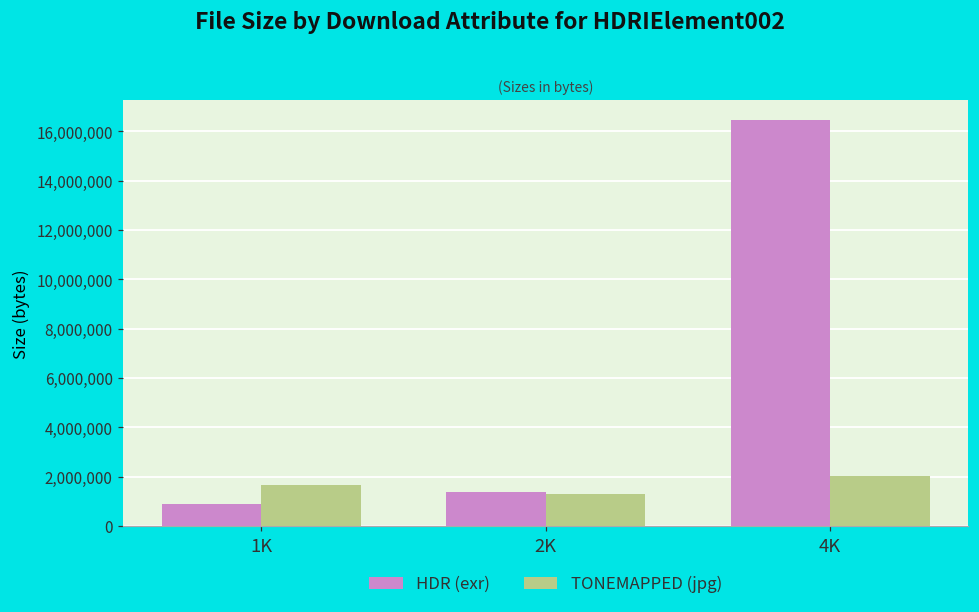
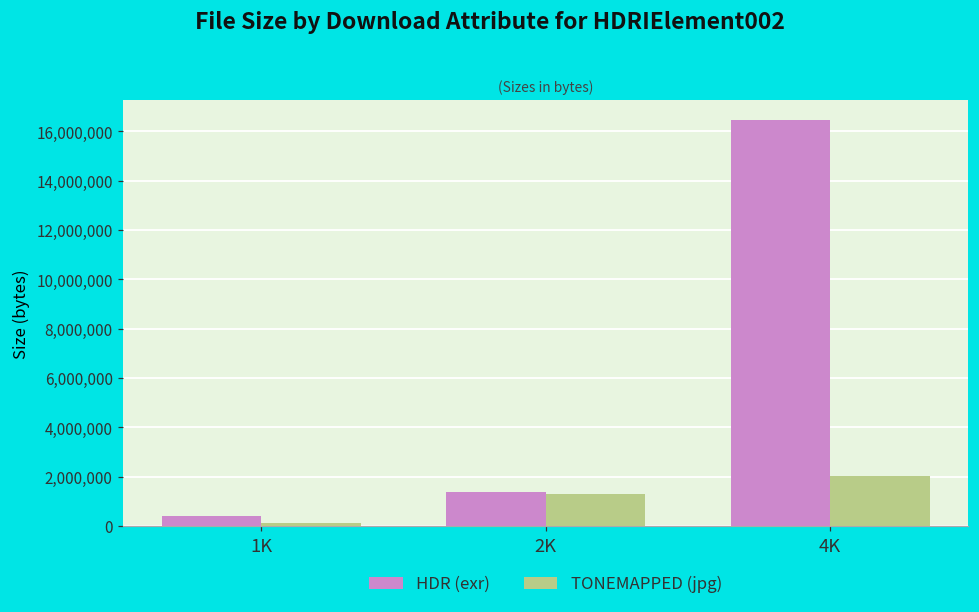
HDR (exr), 1K: 900,000 -> 400,000
TONEMAPPED (jpg), 1K: 1,700,000 -> 100,000
